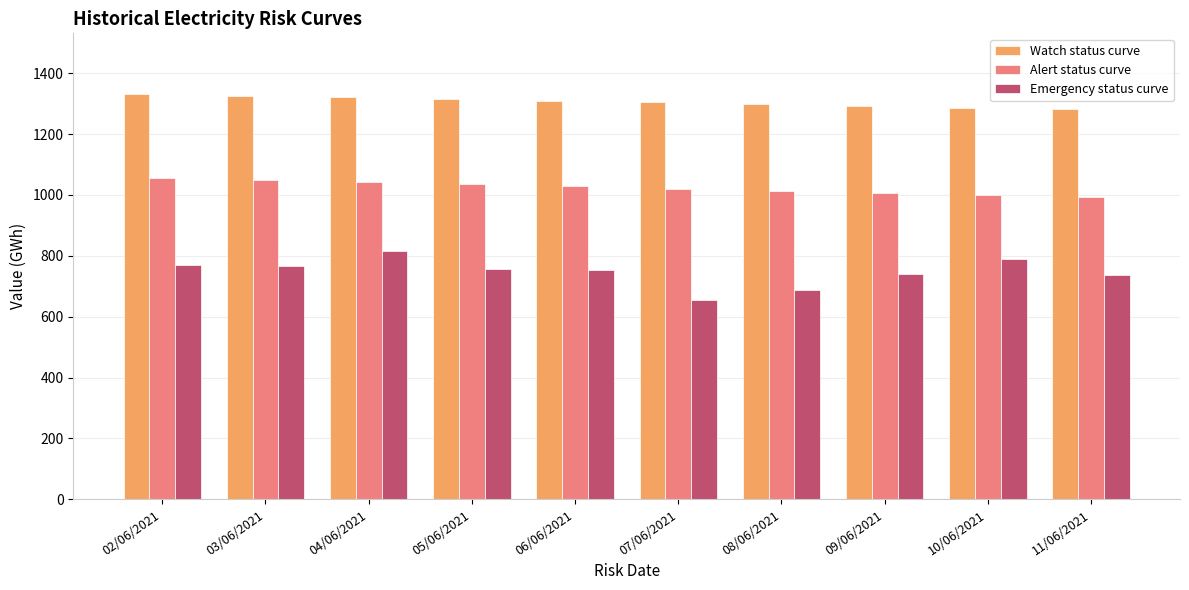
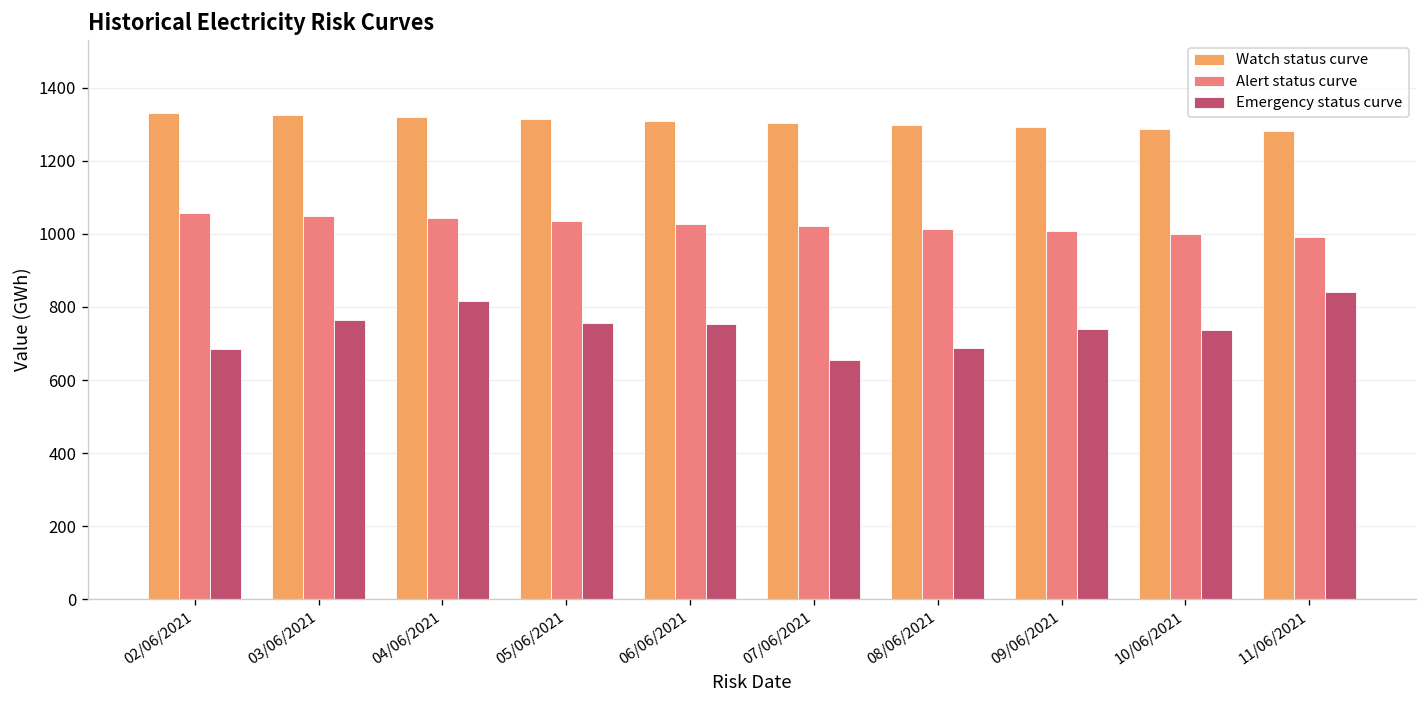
Emergency status curve, 02/06/2021: 770 -> 680
Emergency status curve, 10/06/2021: 790 -> 740
Emergency status curve, 11/06/2021: 740 -> 840
